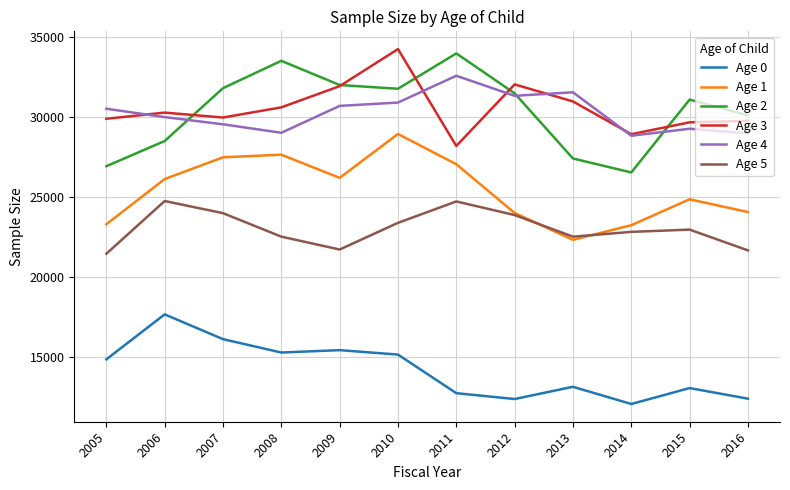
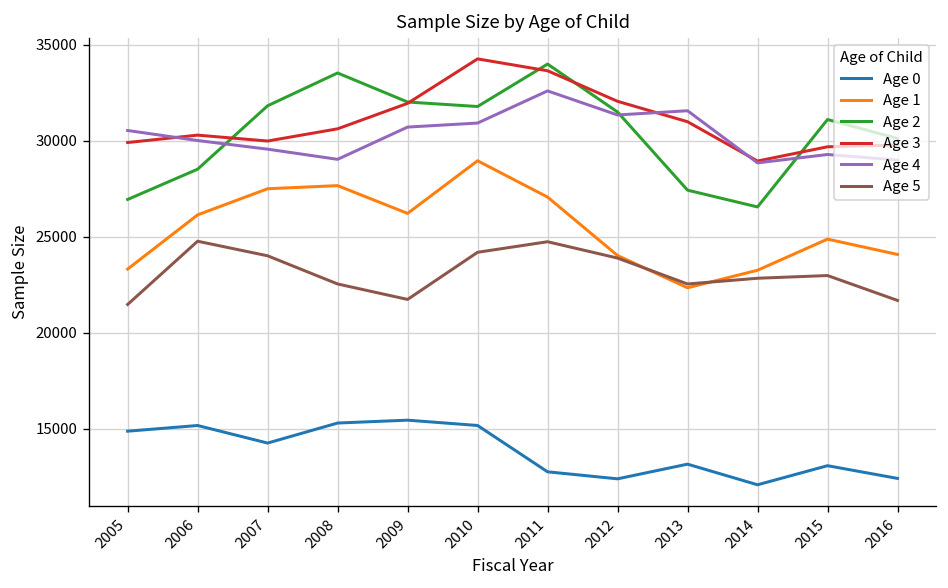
Age 0, 2006: 17700 -> 15200
Age 0, 2007: 16100 -> 14200
Age 5, 2010: 23400 -> 24200
Age 3, 2011: 28200 -> 33600
